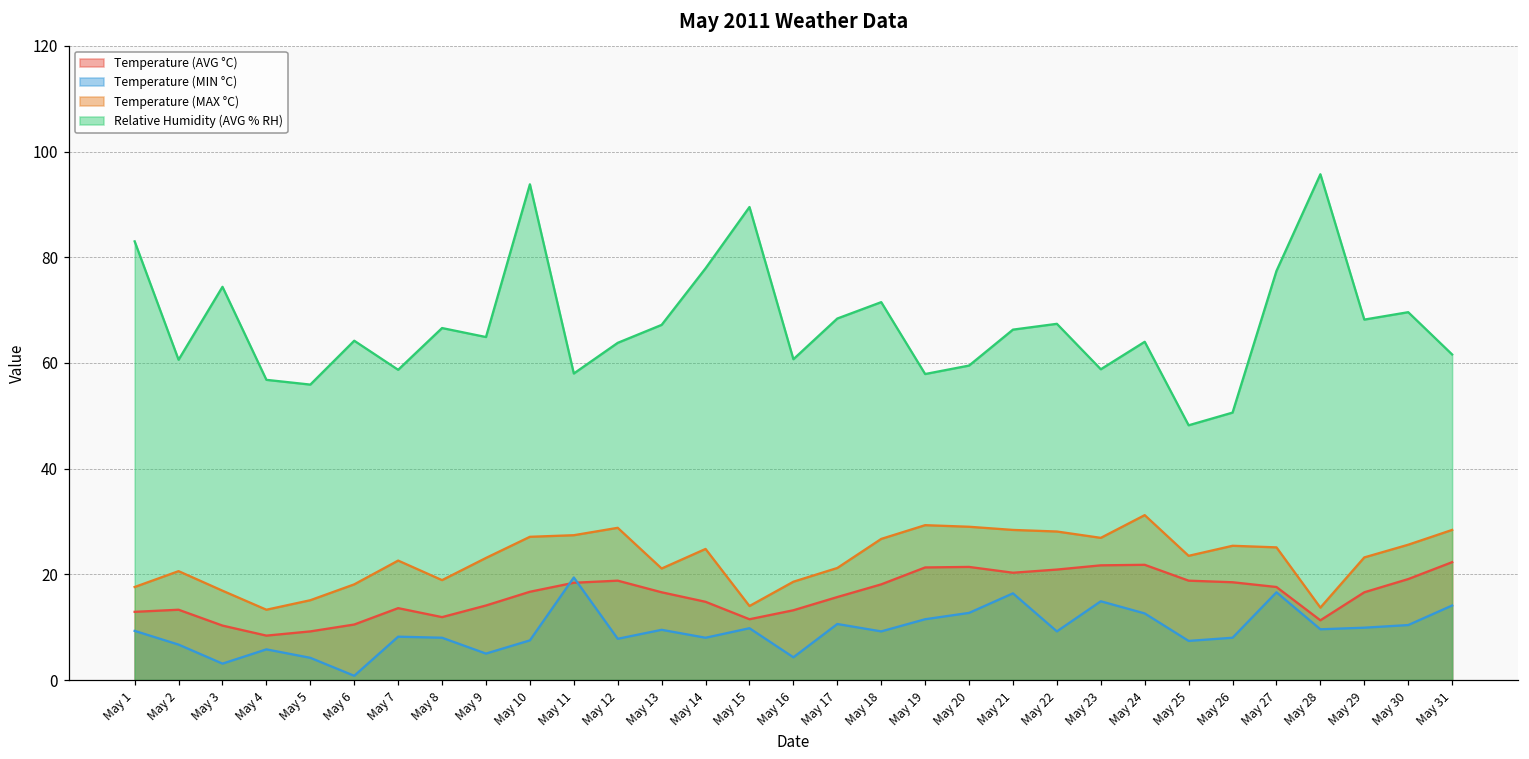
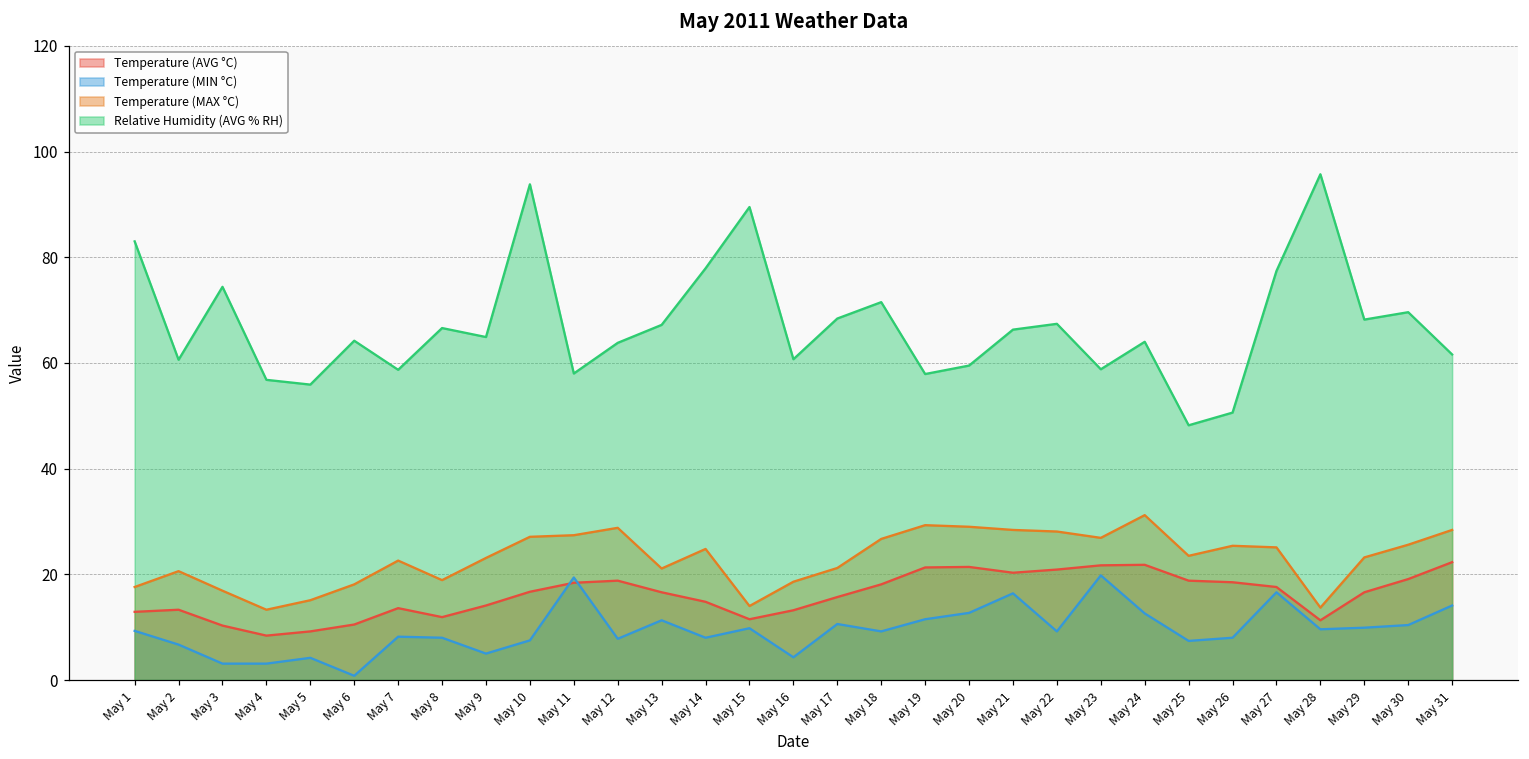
Temperature (MIN °C), May 4: 6 -> 3
Temperature (MIN °C), May 13: 10 -> 11
Temperature (MIN °C), May 23: 15 -> 20
